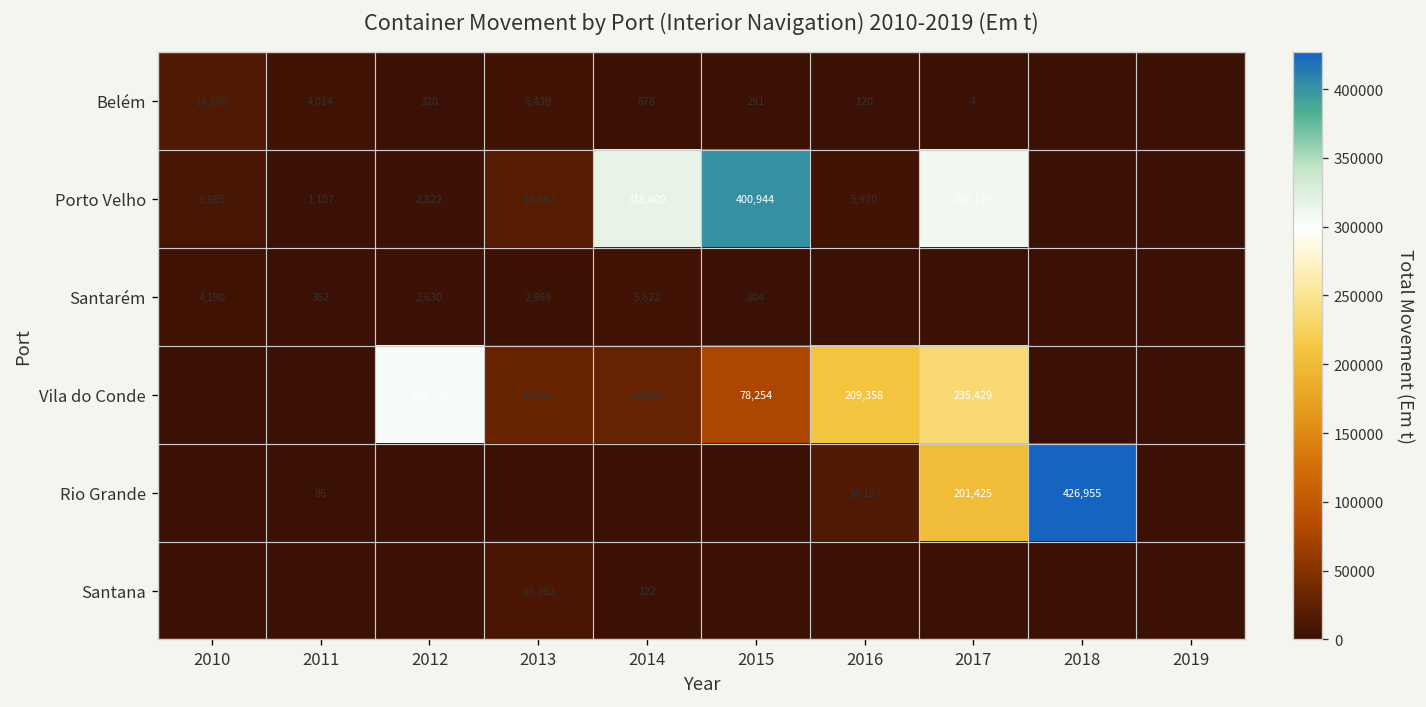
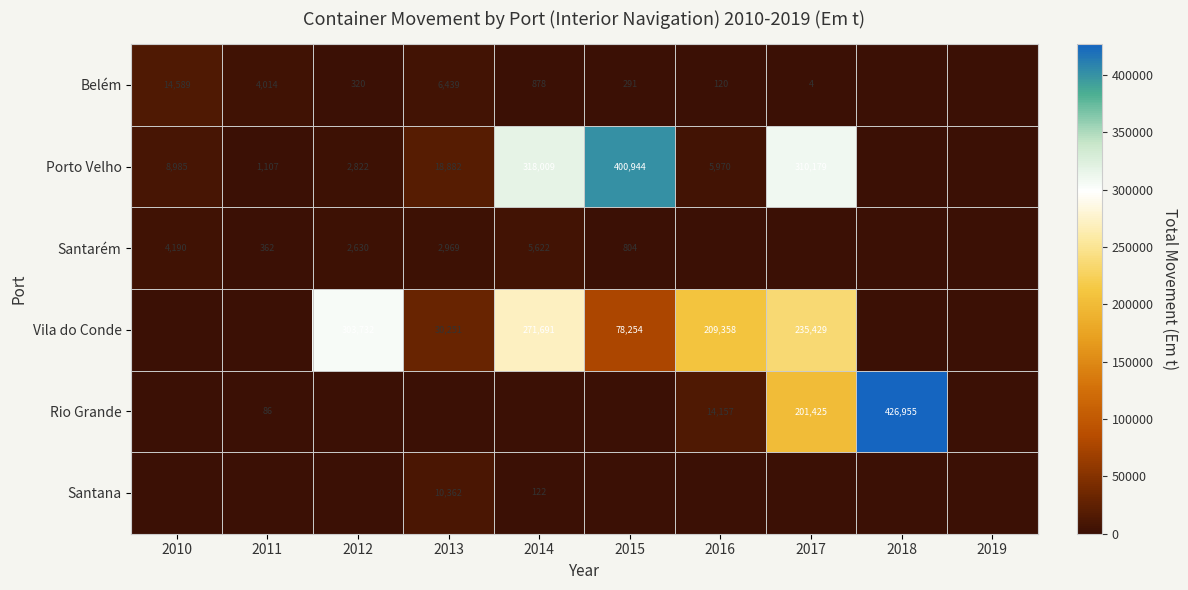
Vila do Conde, 2014: 28,565 -> 271,691
